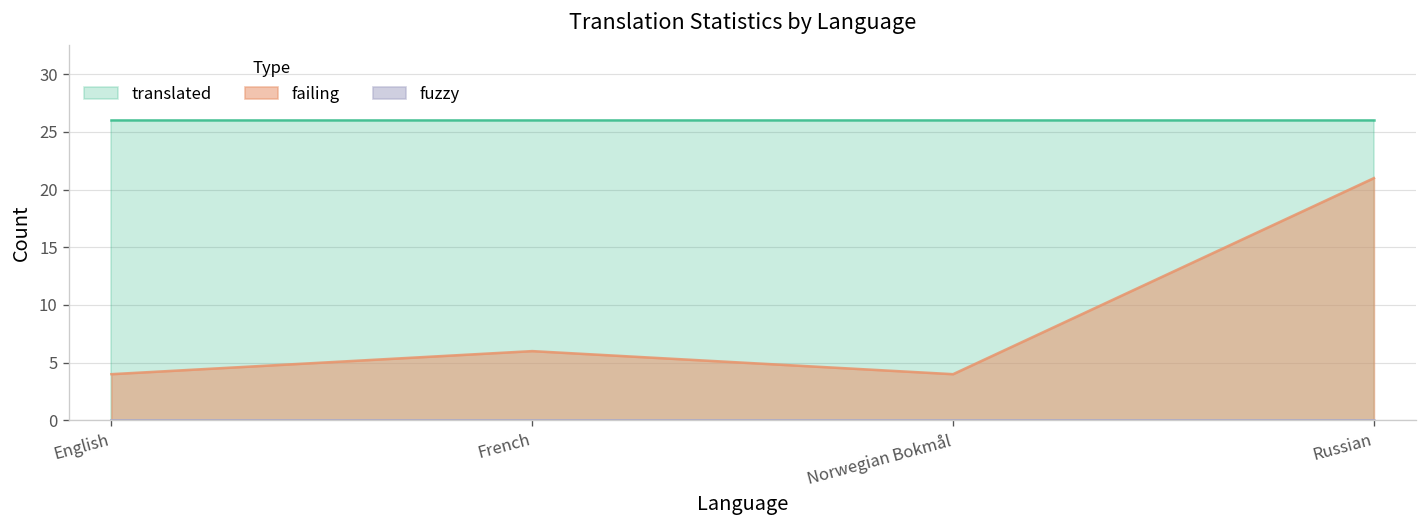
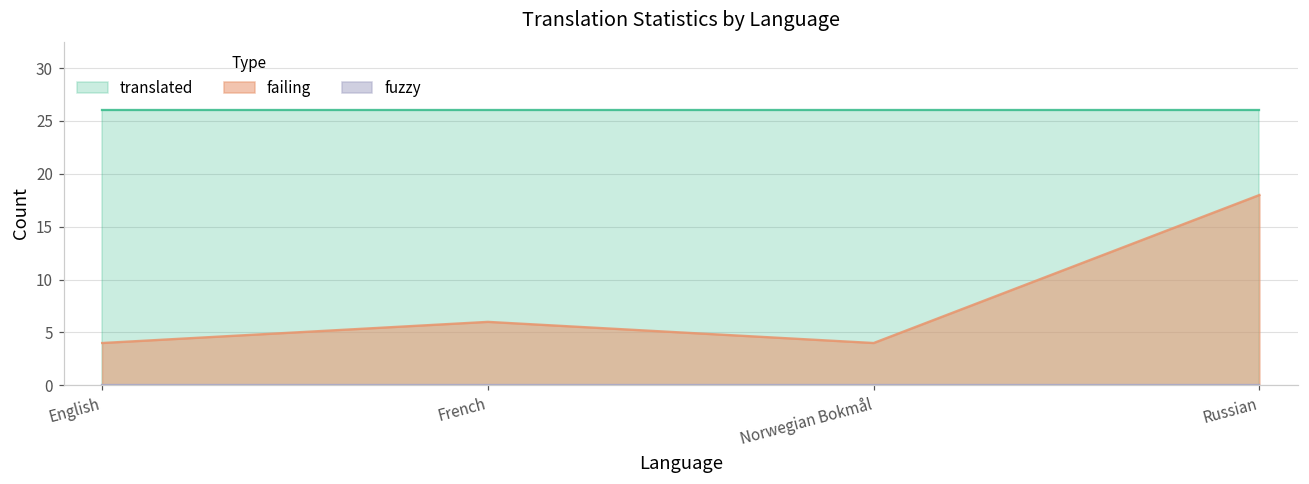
failing, Russian: 21 -> 18
